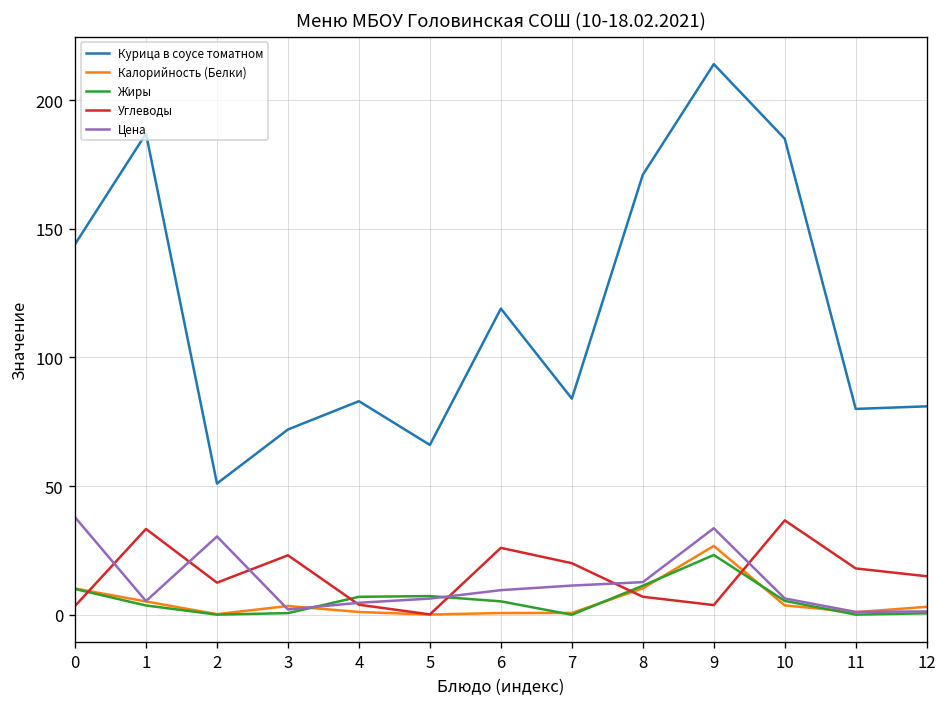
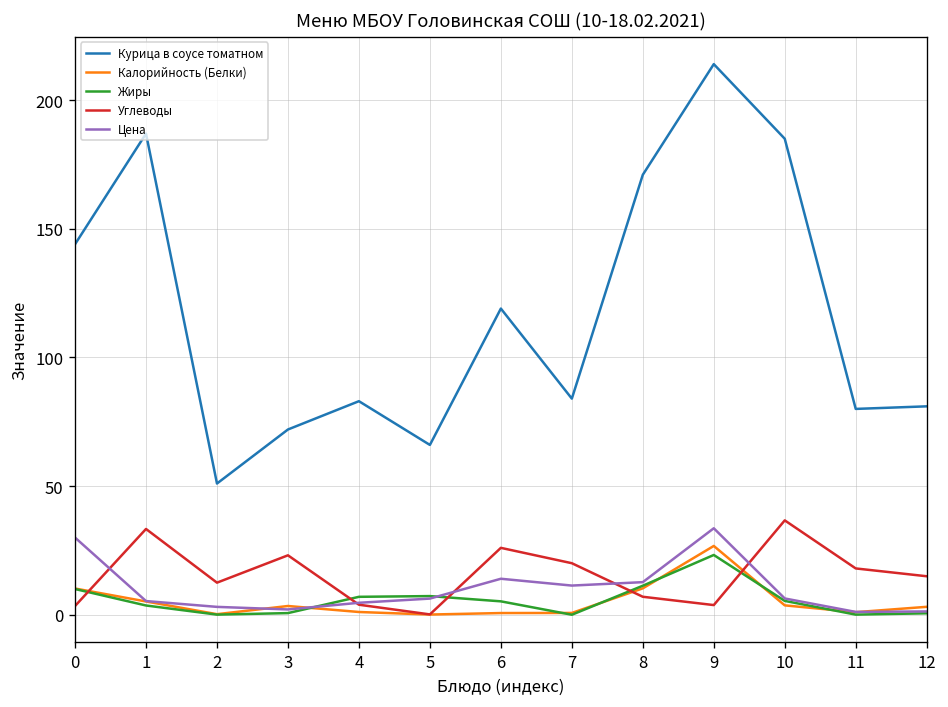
Цена, 0: 38 -> 30
Цена, 2: 30 -> 3
Цена, 6: 10 -> 14
